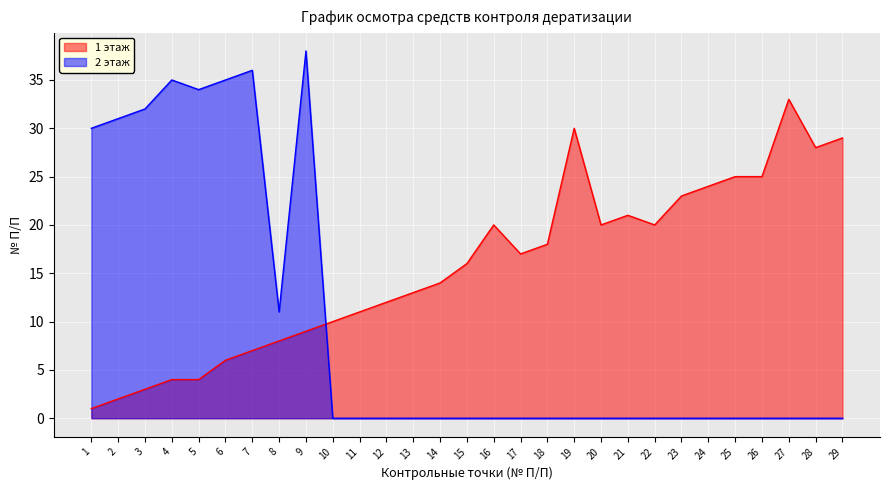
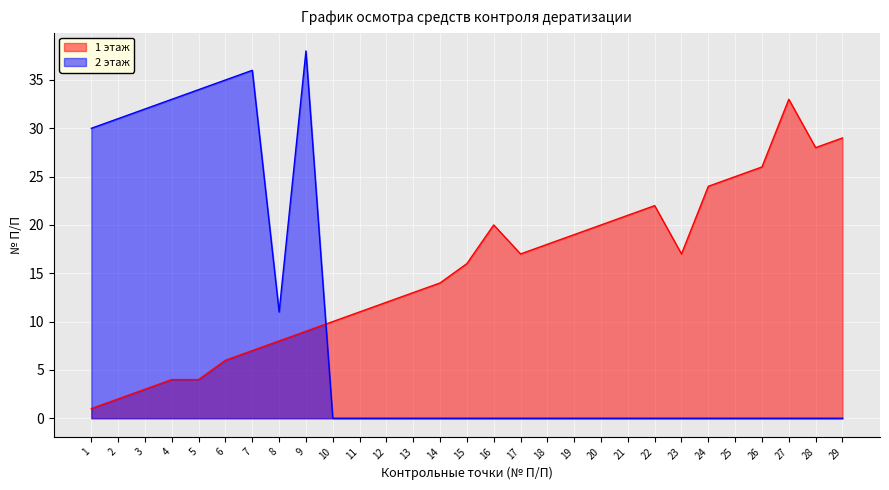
2 этаж, 4: 35 -> 33
1 этаж, 19: 30 -> 19
1 этаж, 22: 20 -> 22
1 этаж, 23: 23 -> 17
1 этаж, 26: 25 -> 26
